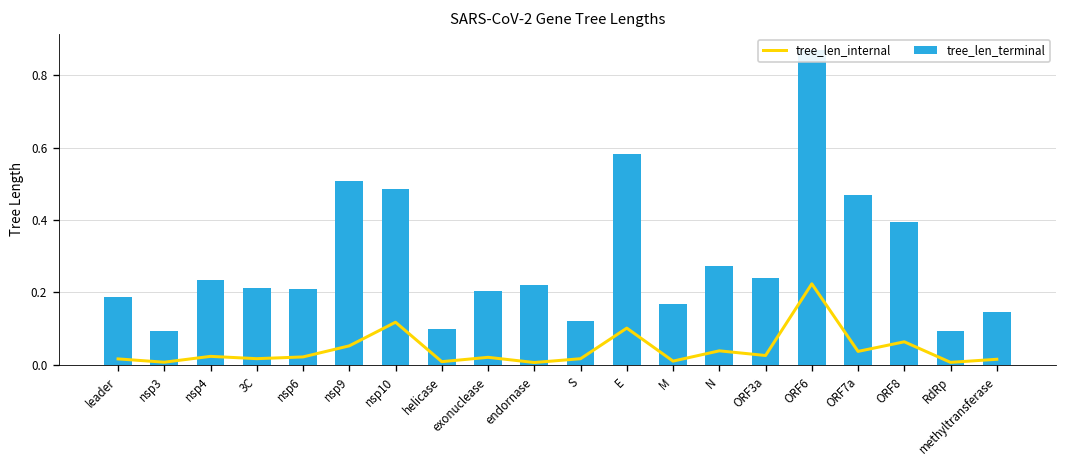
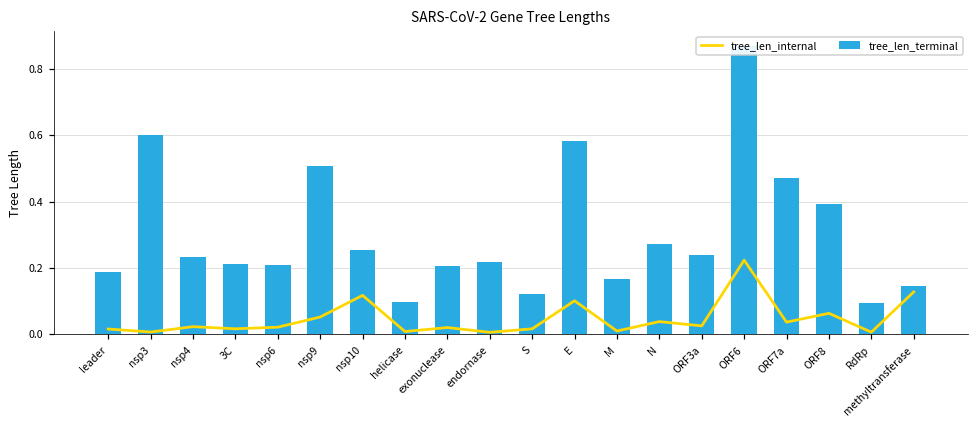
tree_len_terminal, nsp3: 0.09 -> 0.60
tree_len_terminal, nsp10: 0.49 -> 0.25
tree_len_internal, methyltransferase: 0.01 -> 0.13
